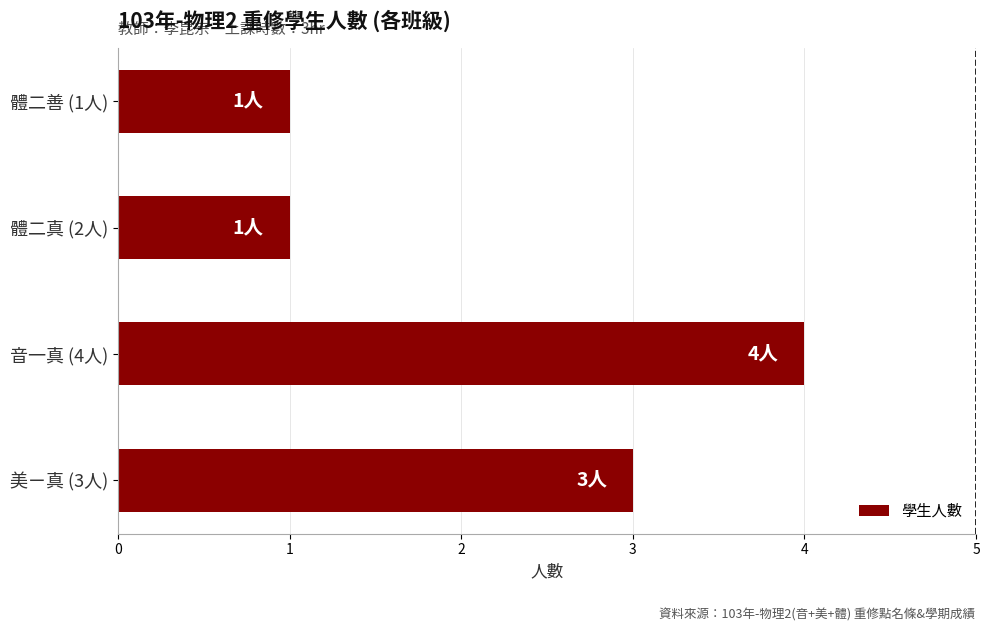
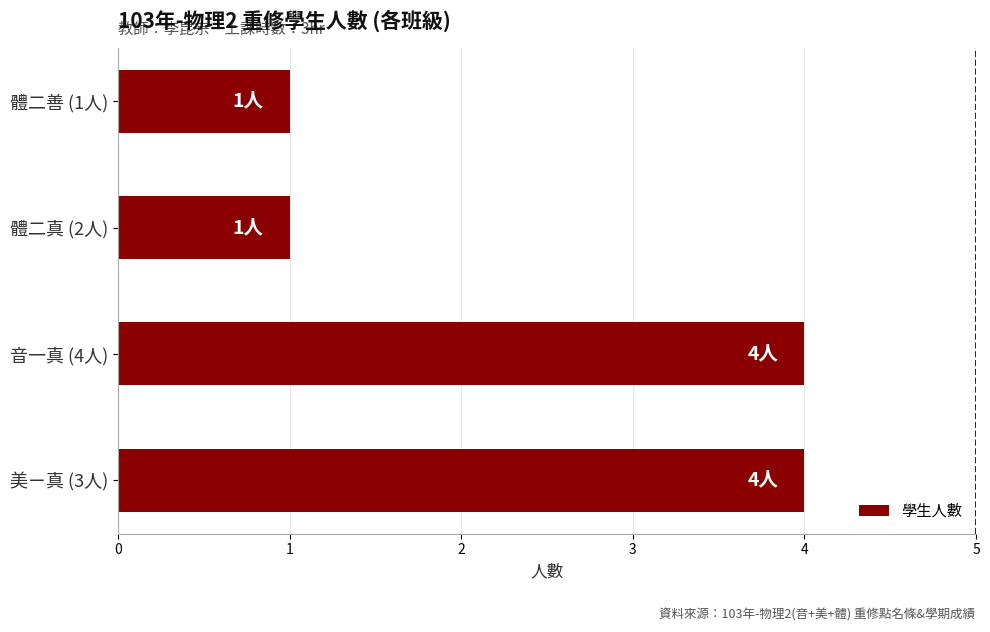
美ㄧ真 (3人): 3人 -> 4人
